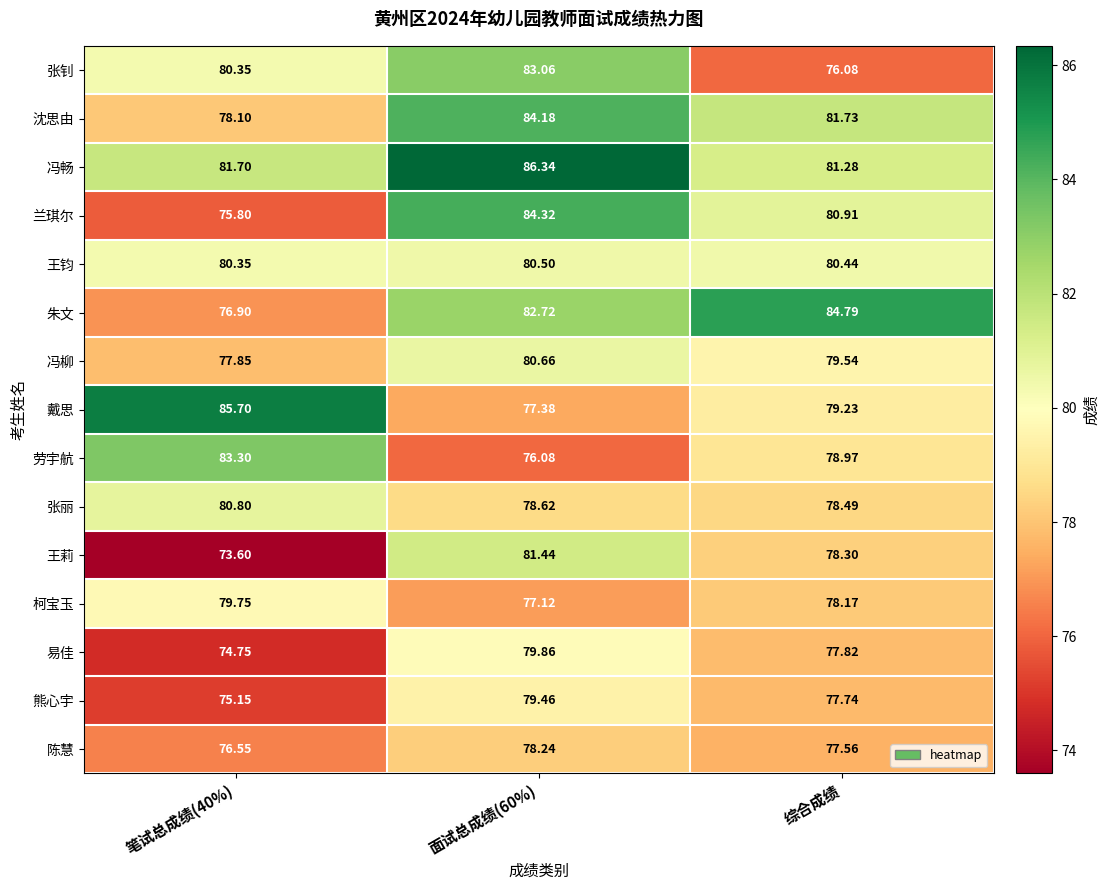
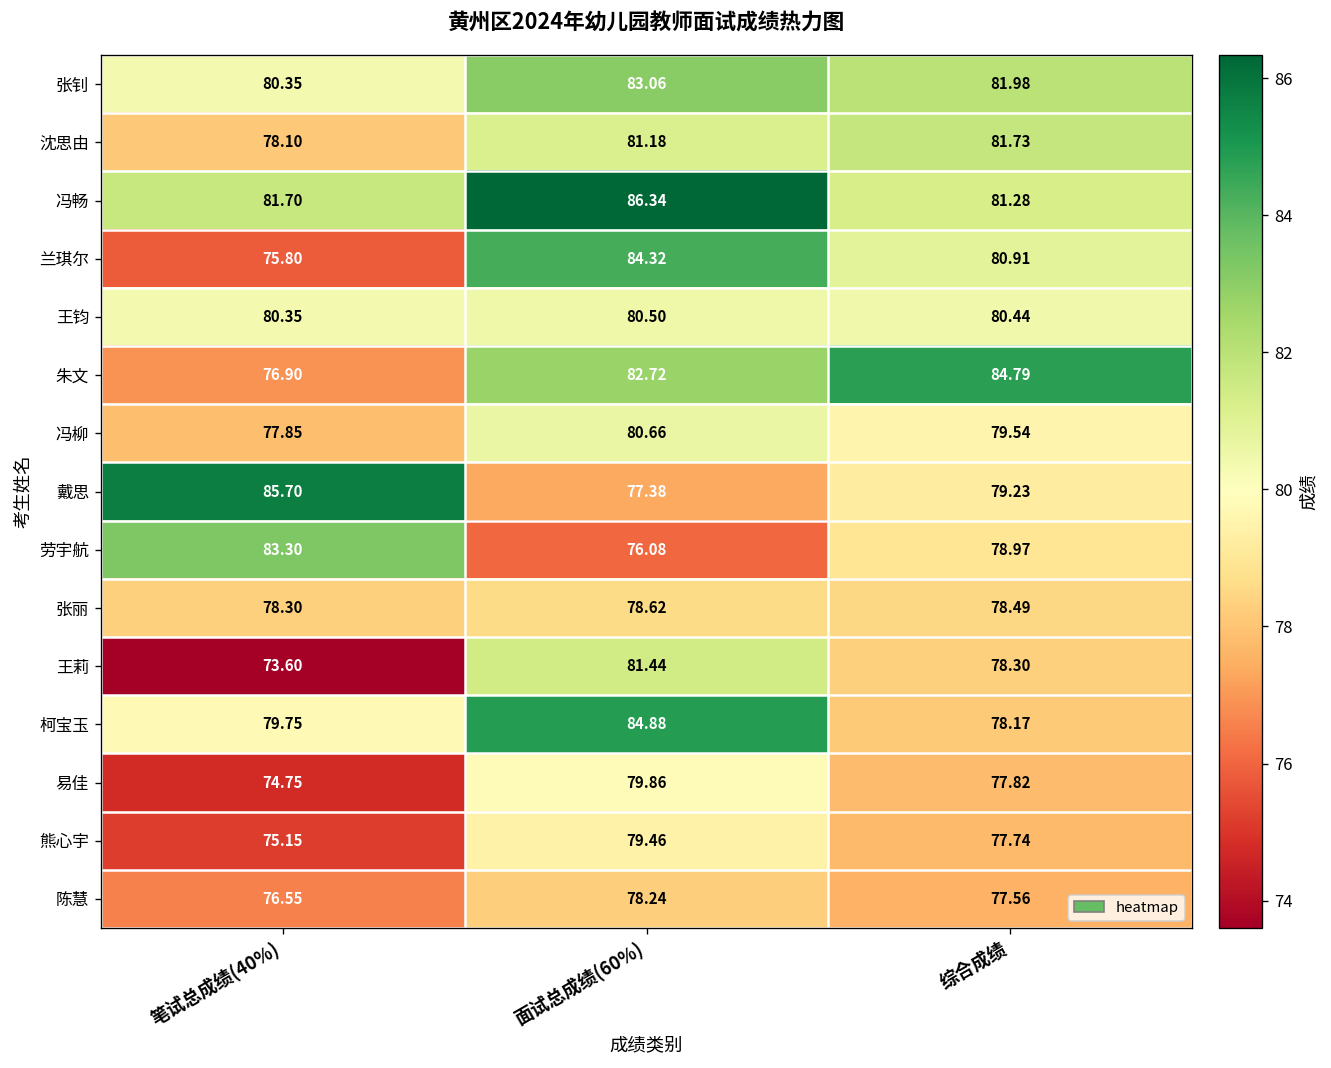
张钊, 综合成绩: 76.08 -> 81.98
沈思由, 面试总成绩(60%): 84.18 -> 81.18
张丽, 笔试总成绩(40%): 80.80 -> 78.30
柯宝玉, 面试总成绩(60%): 77.12 -> 84.88
